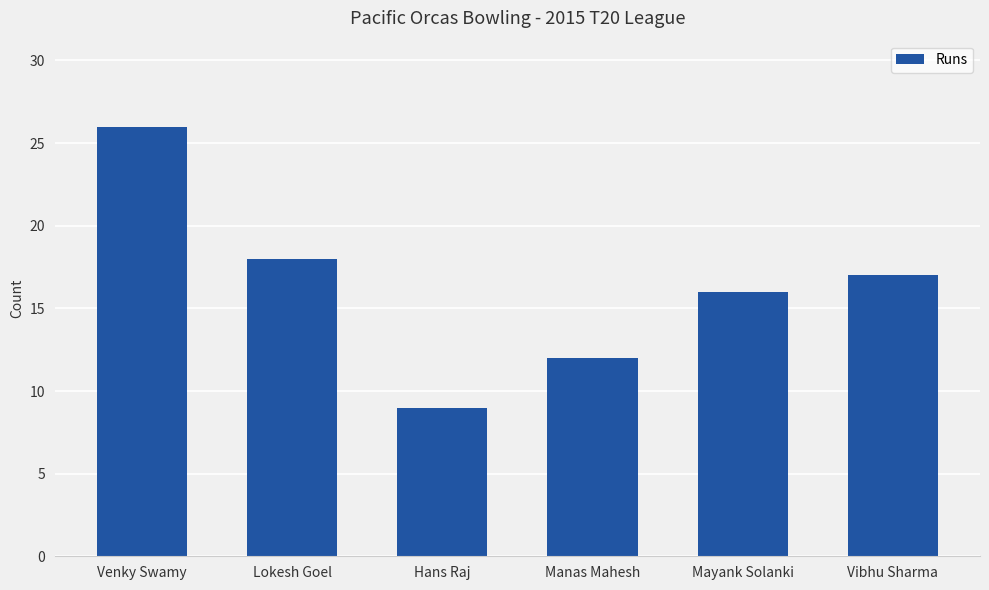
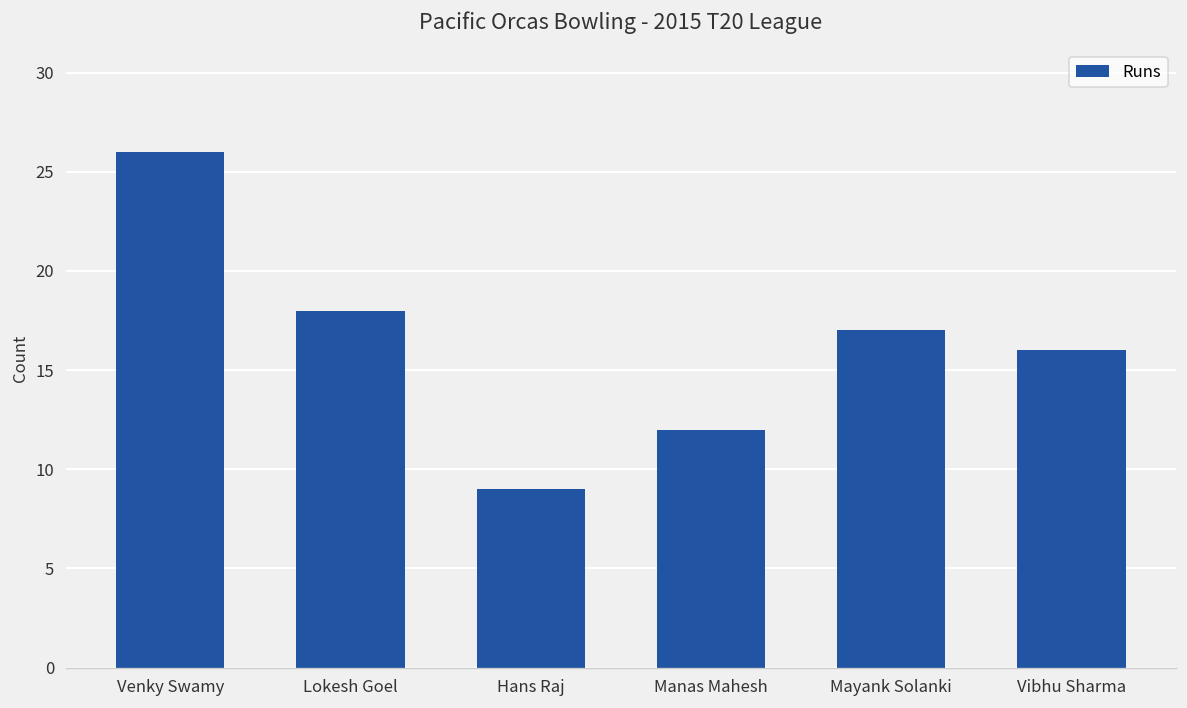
Mayank Solanki: 16 -> 17
Vibhu Sharma: 17 -> 16
